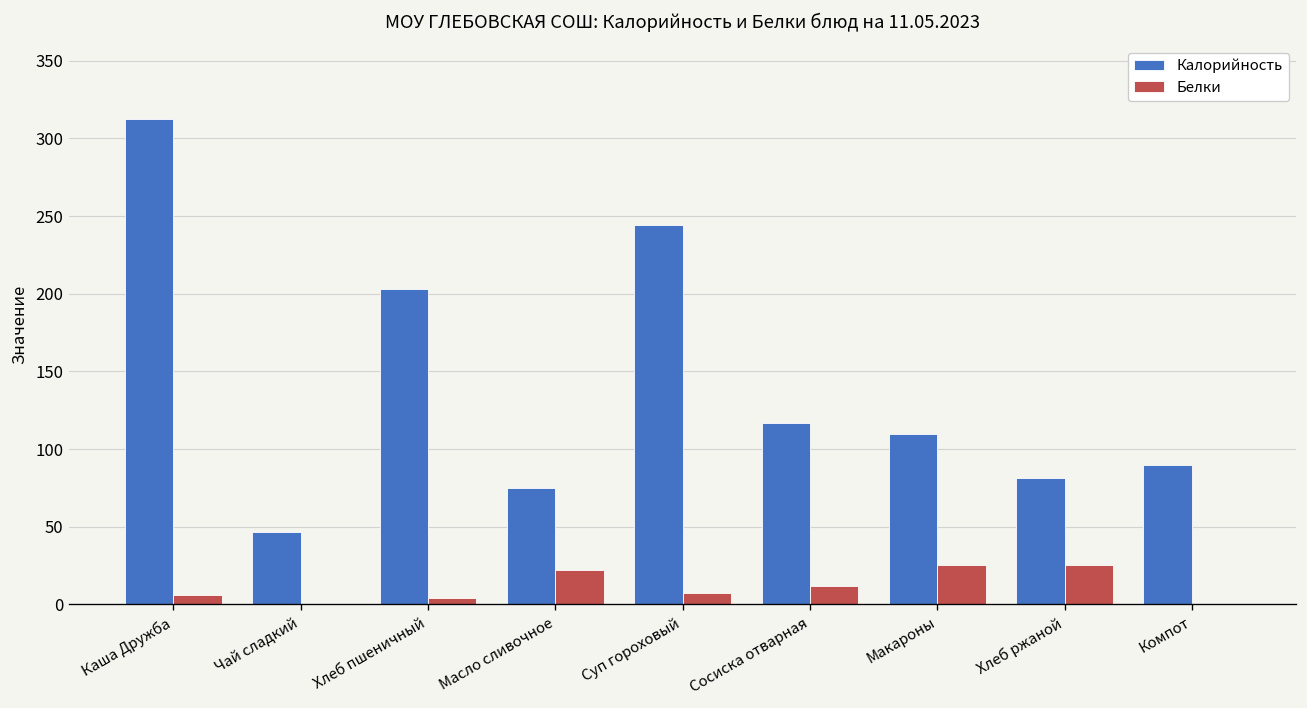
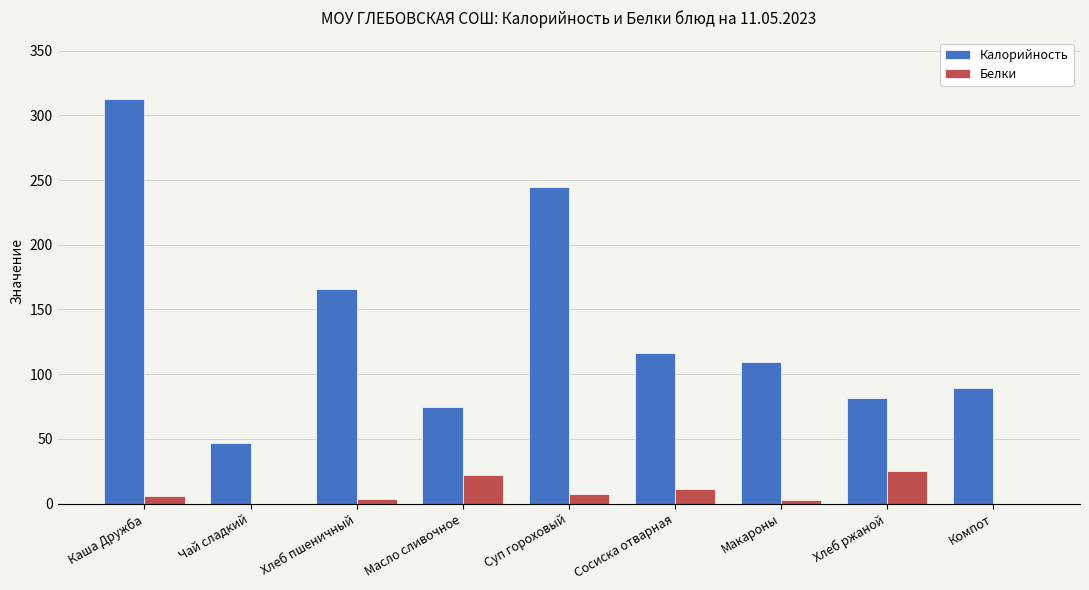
Калорийность, Хлеб пшеничный: 203 -> 166
Белки, Макароны: 26 -> 3
